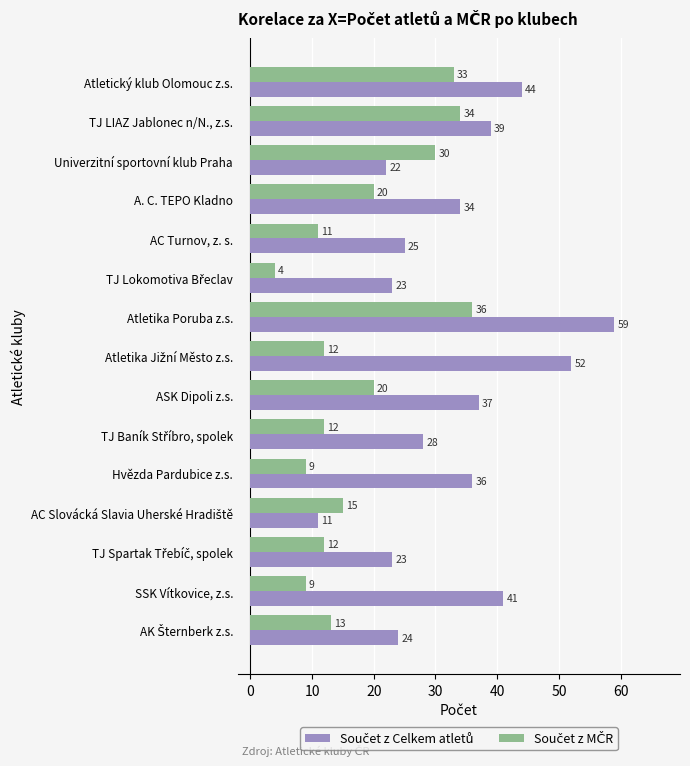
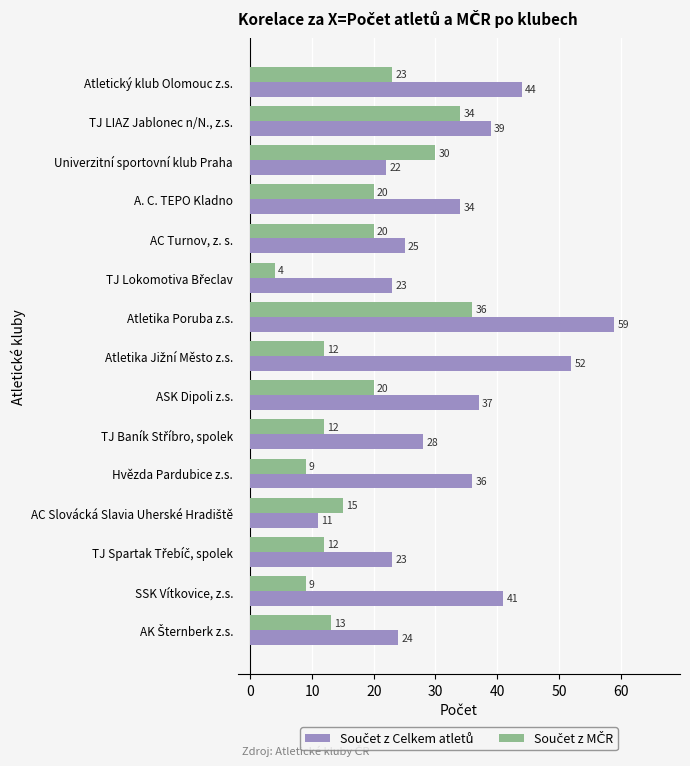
Součet z MČR, Atletický klub Olomouc z.s.: 33 -> 23
Součet z MČR, AC Turnov, z. s.: 11 -> 20
